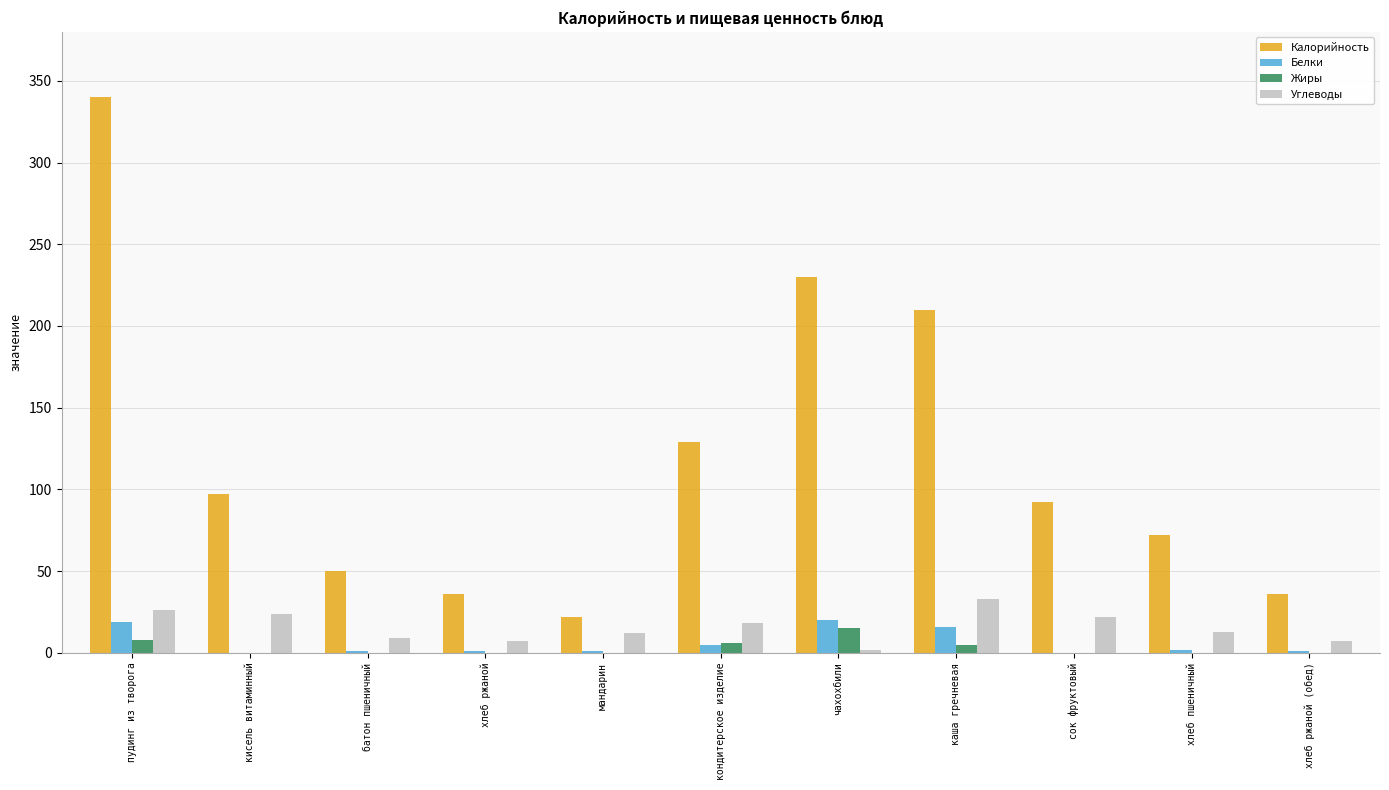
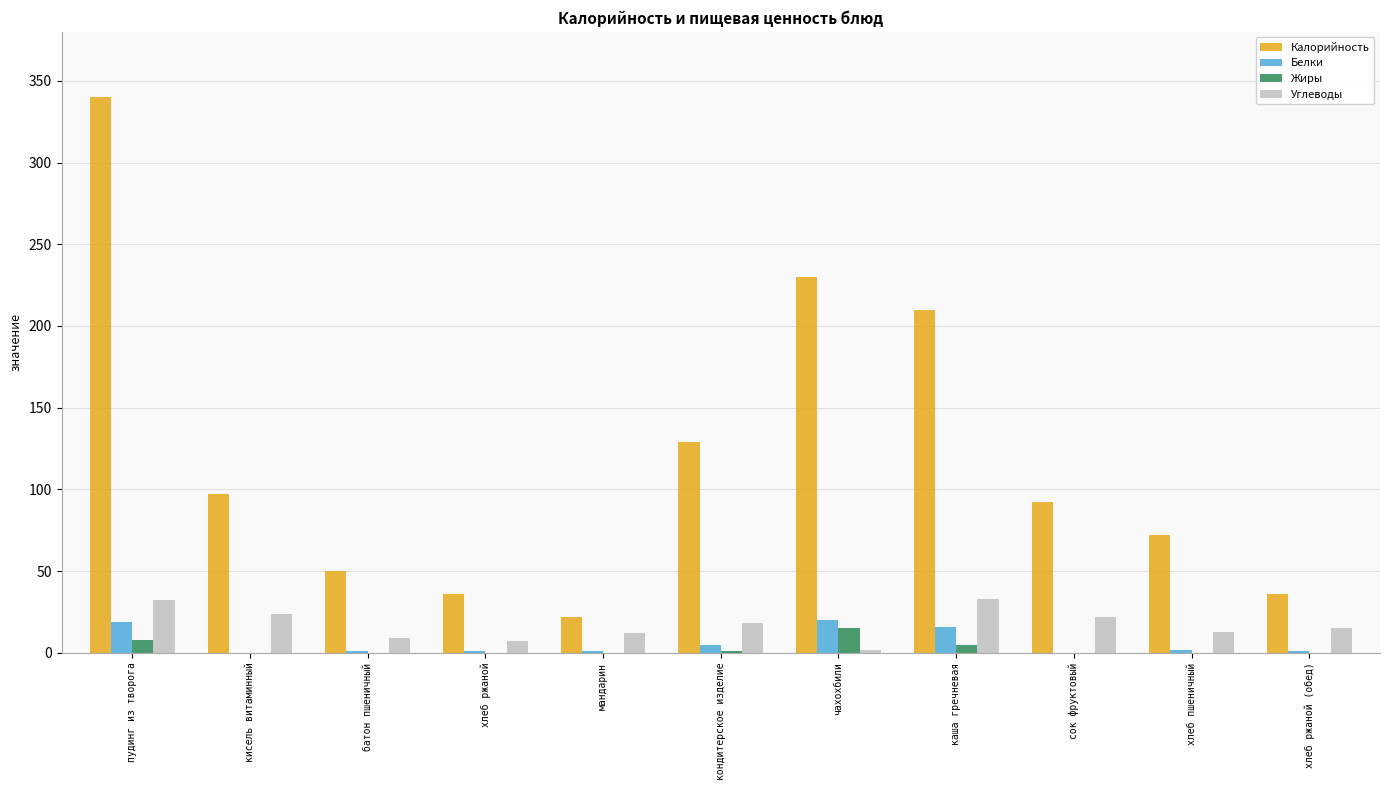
Углеводы, пудинг из творога: 26 -> 32
Жиры, кондитерское изделие: 6 -> 1
Углеводы, хлеб ржаной (обед): 7 -> 15
